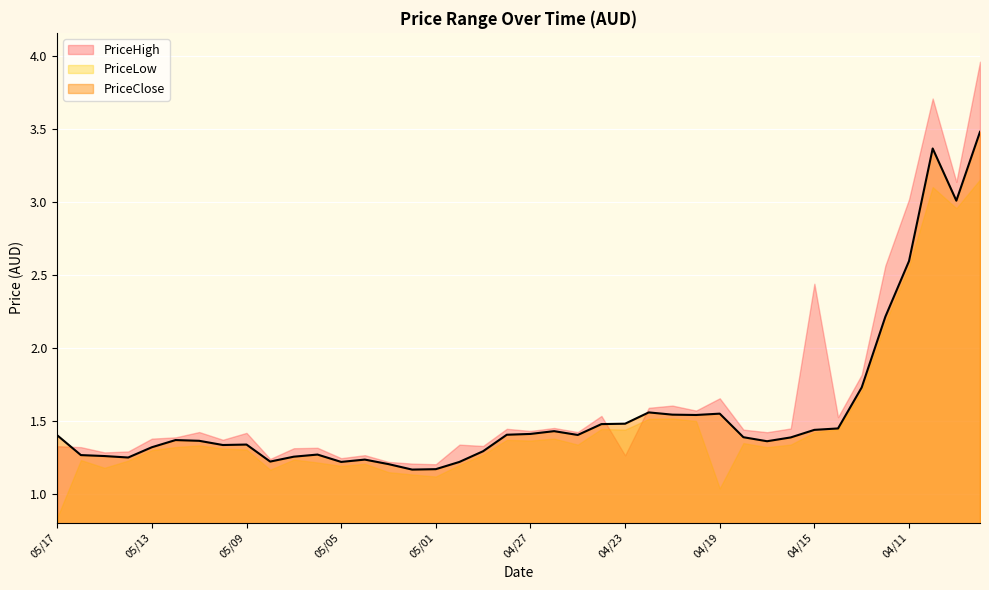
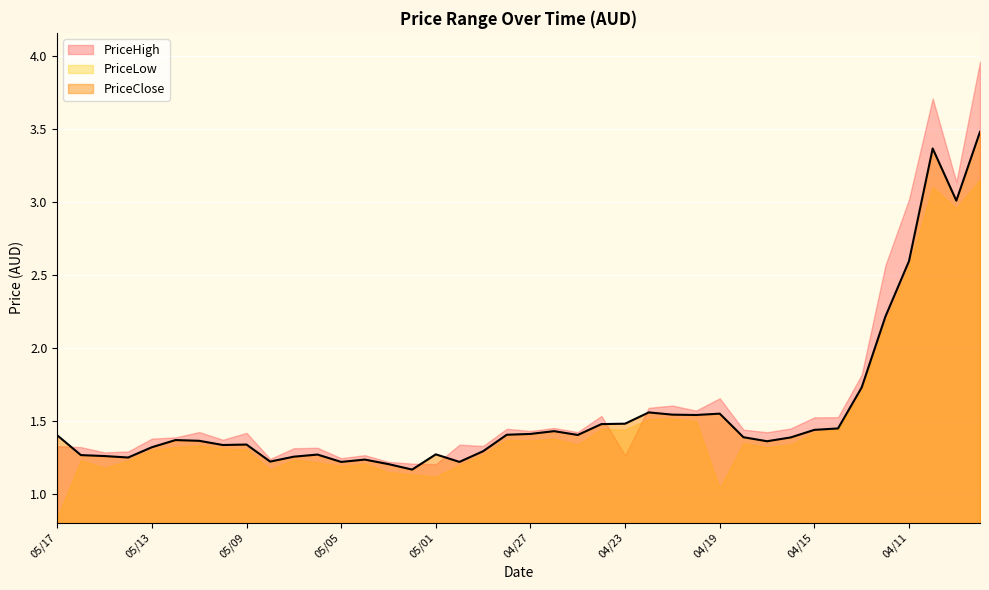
PriceClose, 05/01: 1.17 -> 1.27
PriceHigh, 04/15: 2.44 -> 1.52
